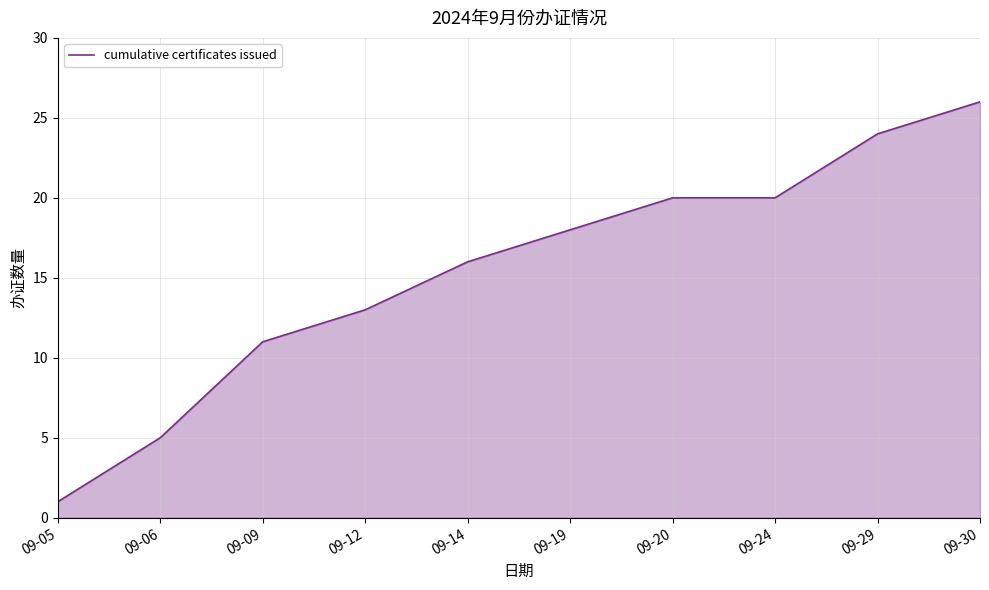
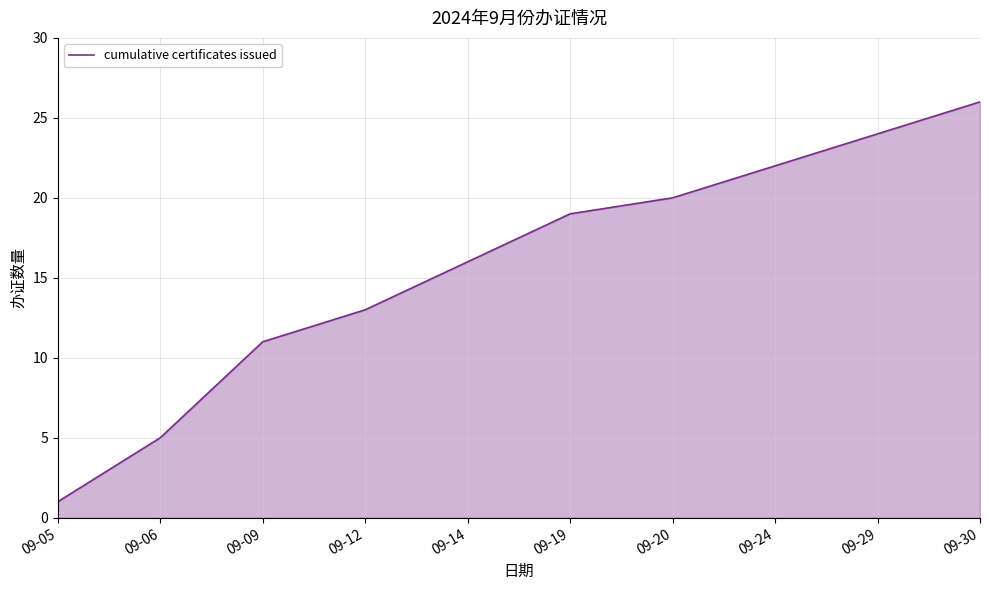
09-19: 18 -> 19
09-24: 20 -> 22
